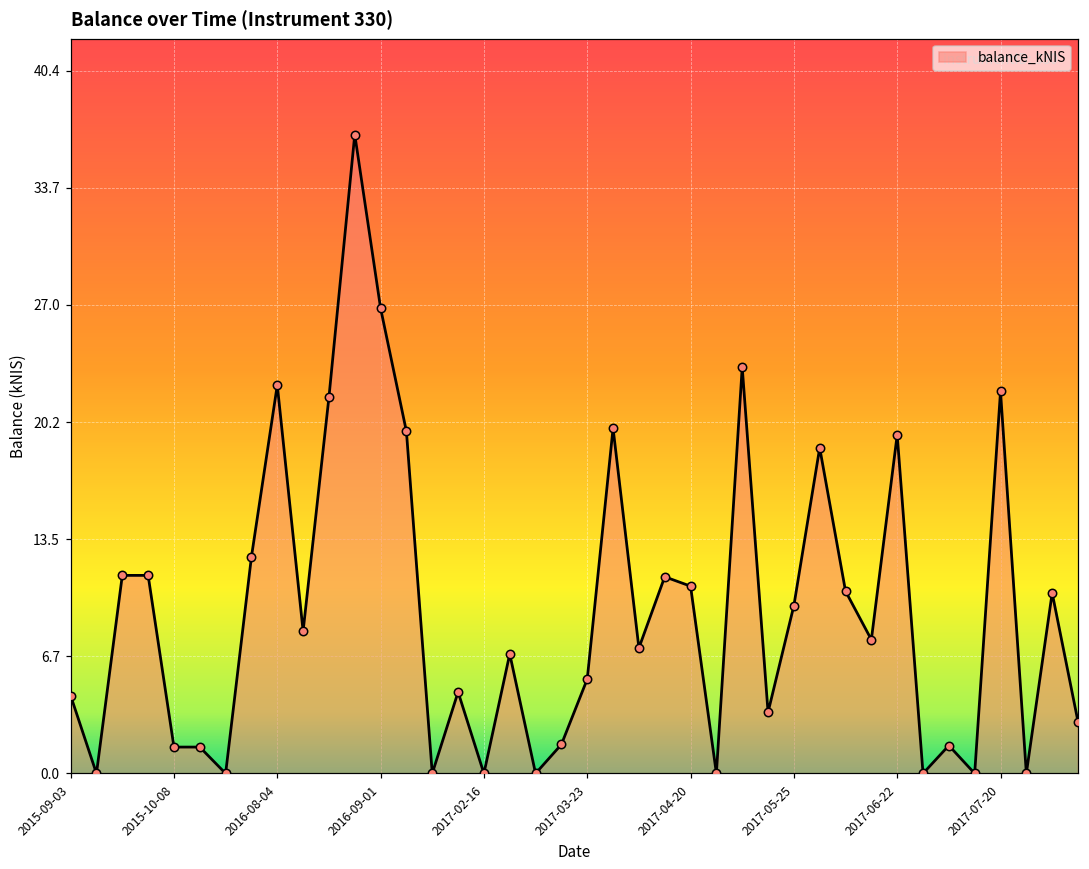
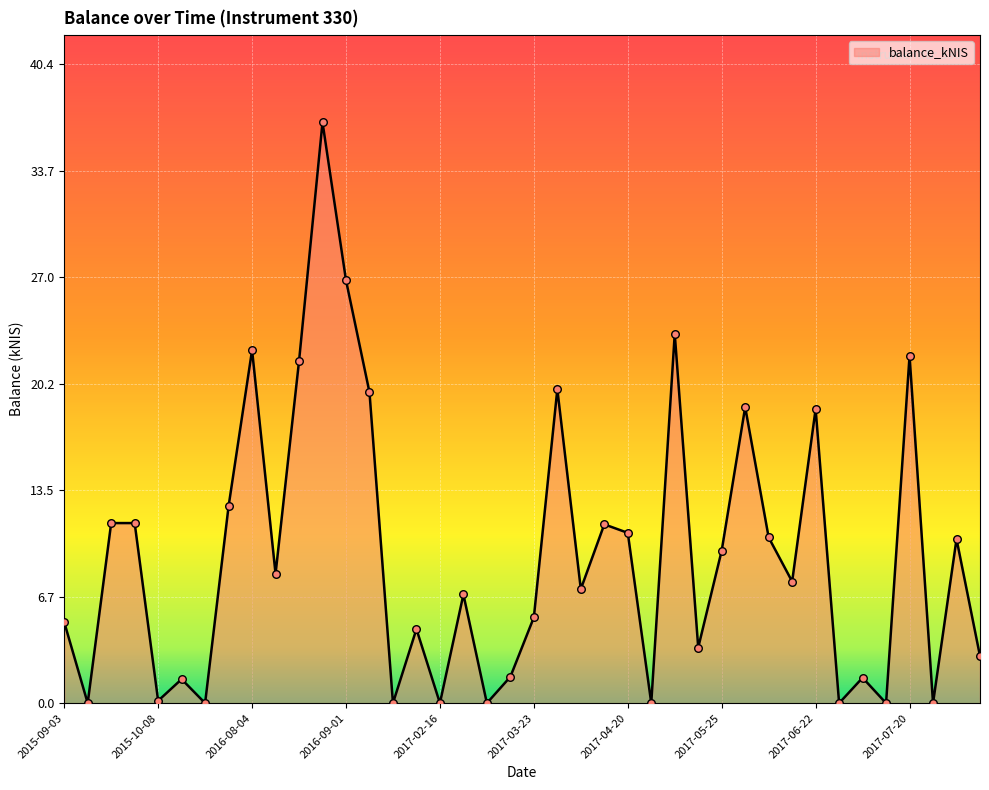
2015-09-03: 4.5 -> 5.1
2015-10-08: 1.5 -> 0.2
2017-06-22: 19.5 -> 18.6
